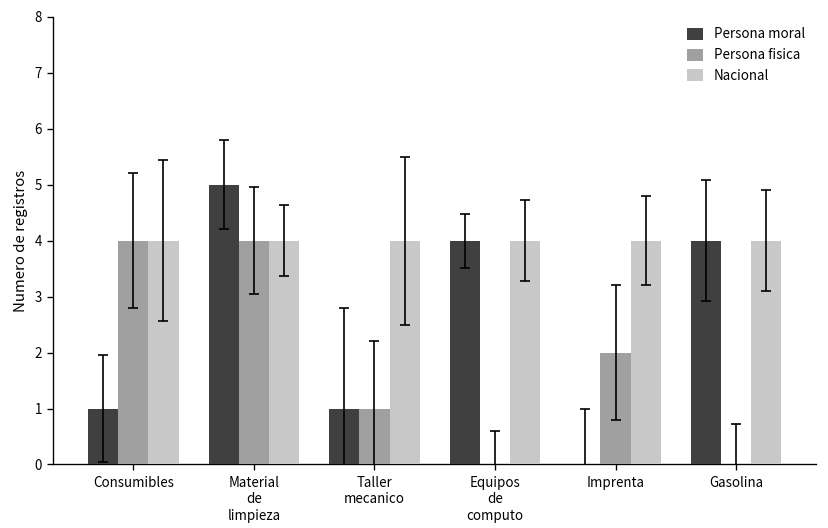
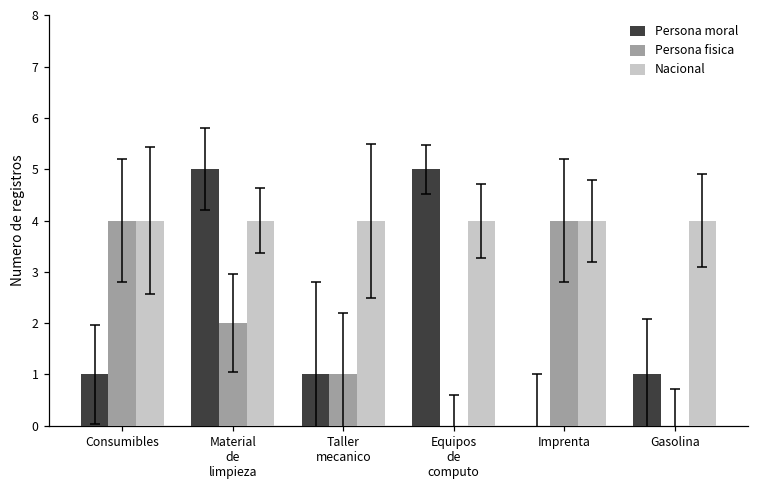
Persona fisica, Material de limpieza: 4 -> 2
Persona moral, Equipos de computo: 4 -> 5
Persona fisica, Imprenta: 2 -> 4
Persona moral, Gasolina: 4 -> 1
